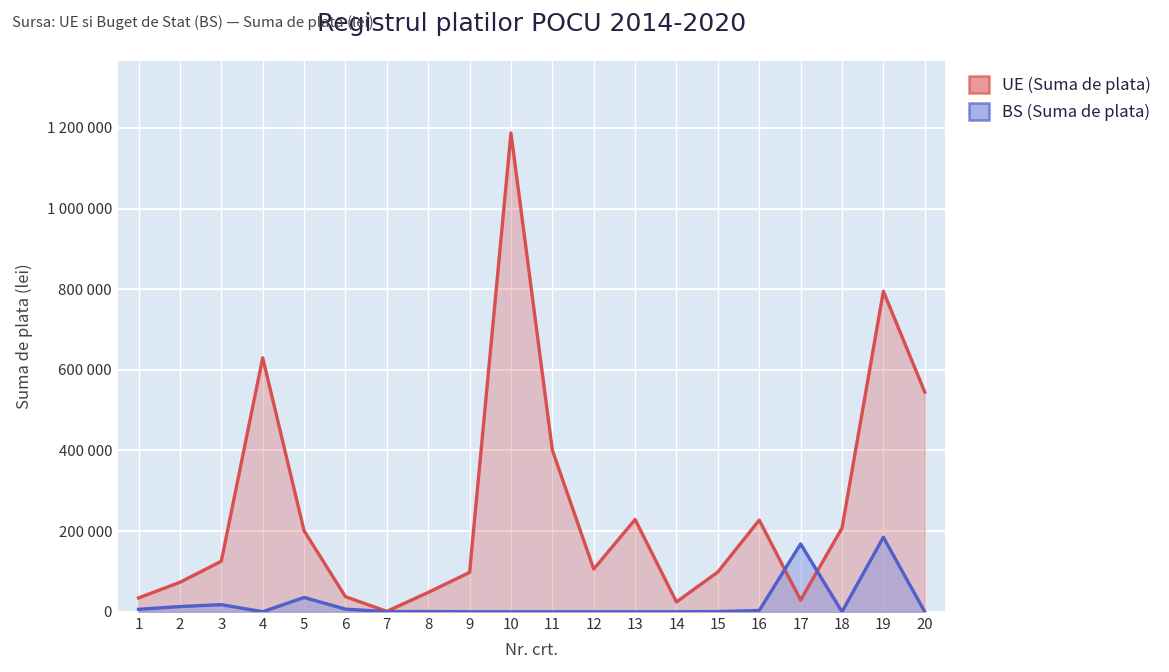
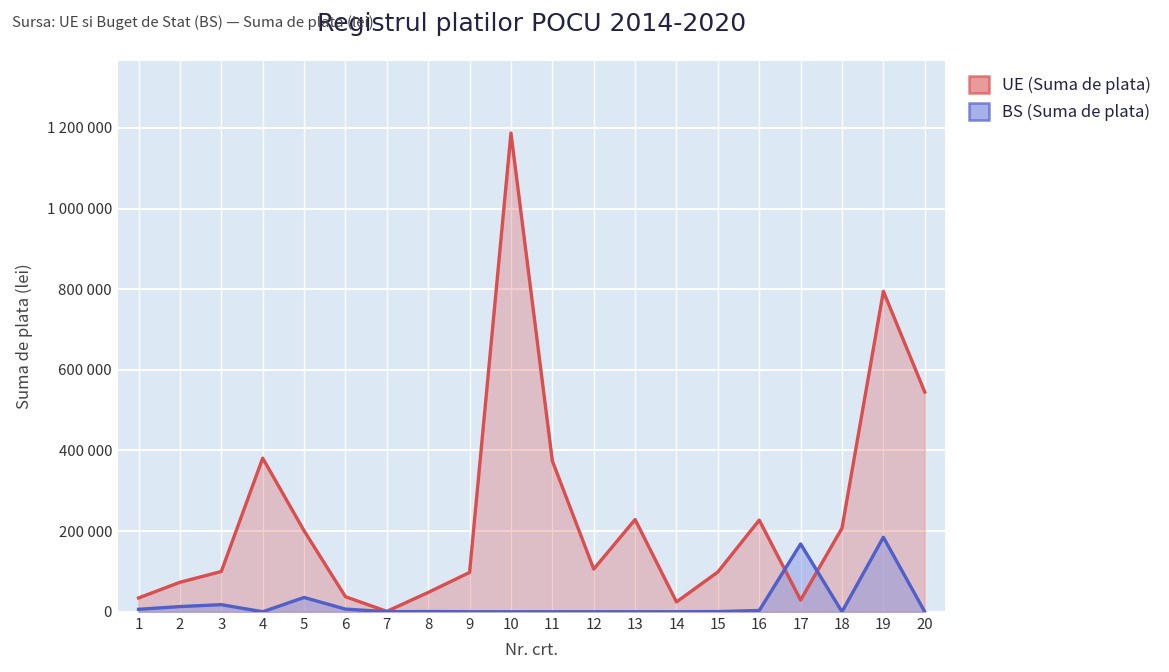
UE (Suma de plata), 3: 130000 -> 100000
UE (Suma de plata), 4: 630000 -> 380000
UE (Suma de plata), 11: 400000 -> 370000
